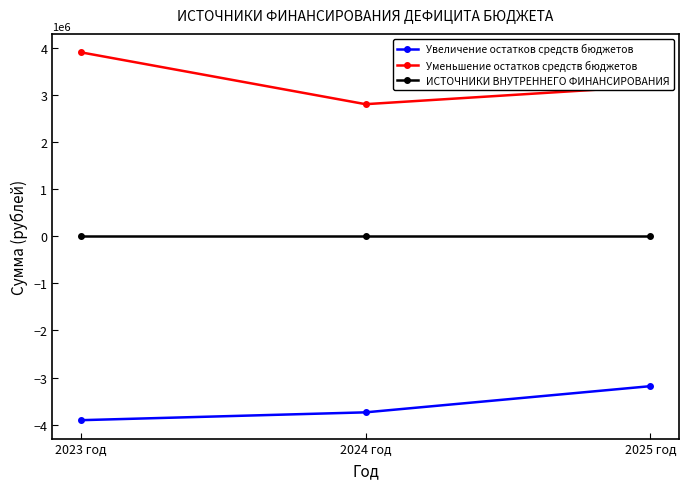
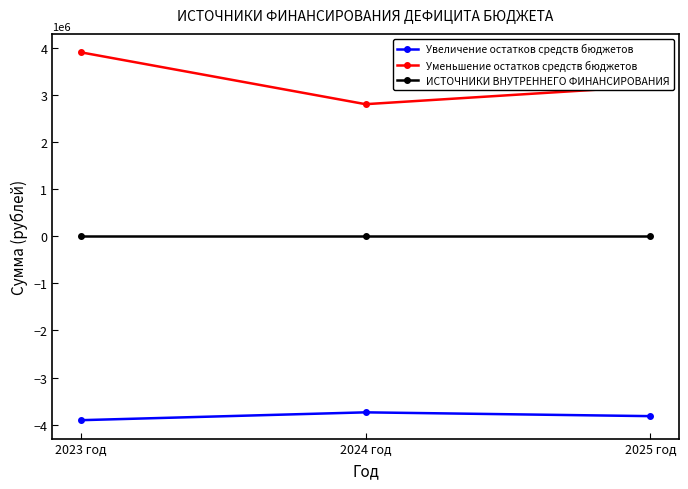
Увеличение остатков средств бюджетов, 2025 год: -3200000 -> -3800000
